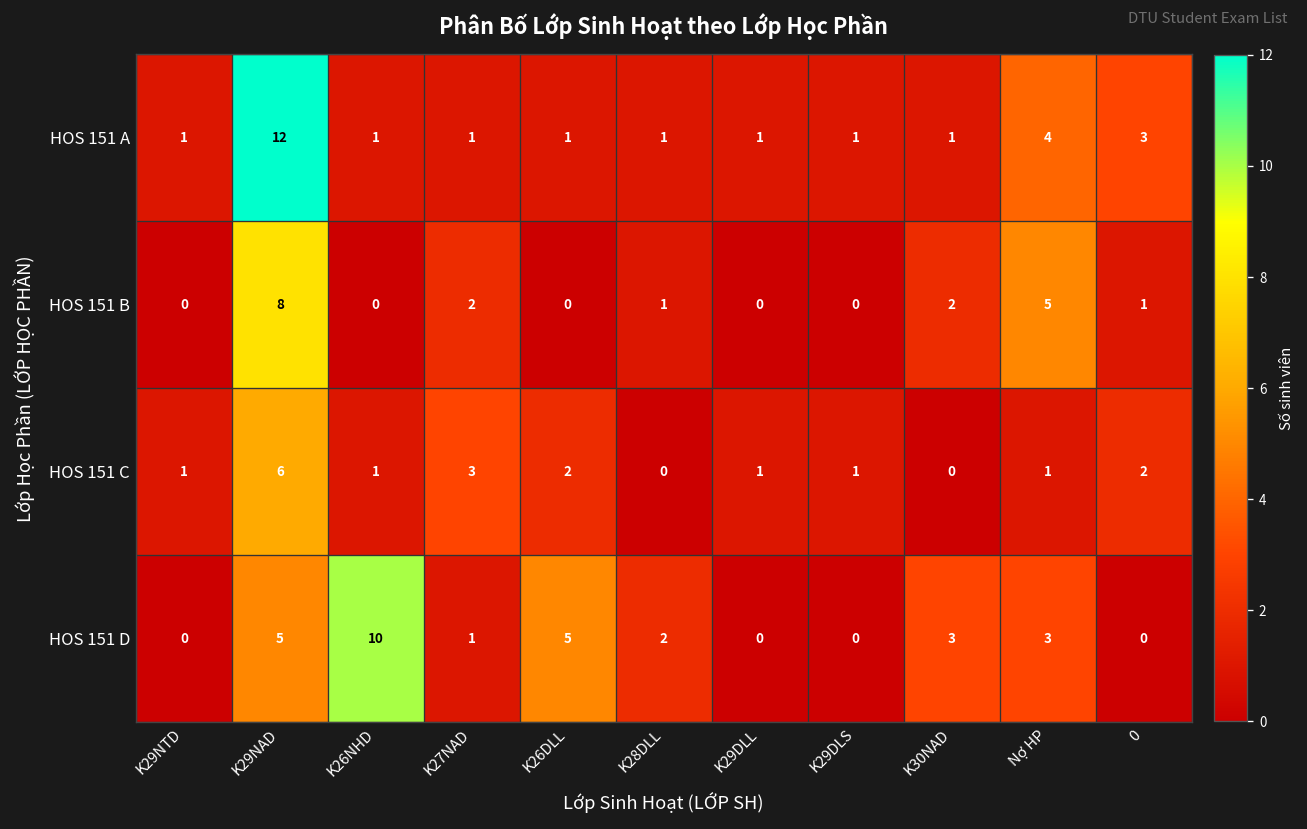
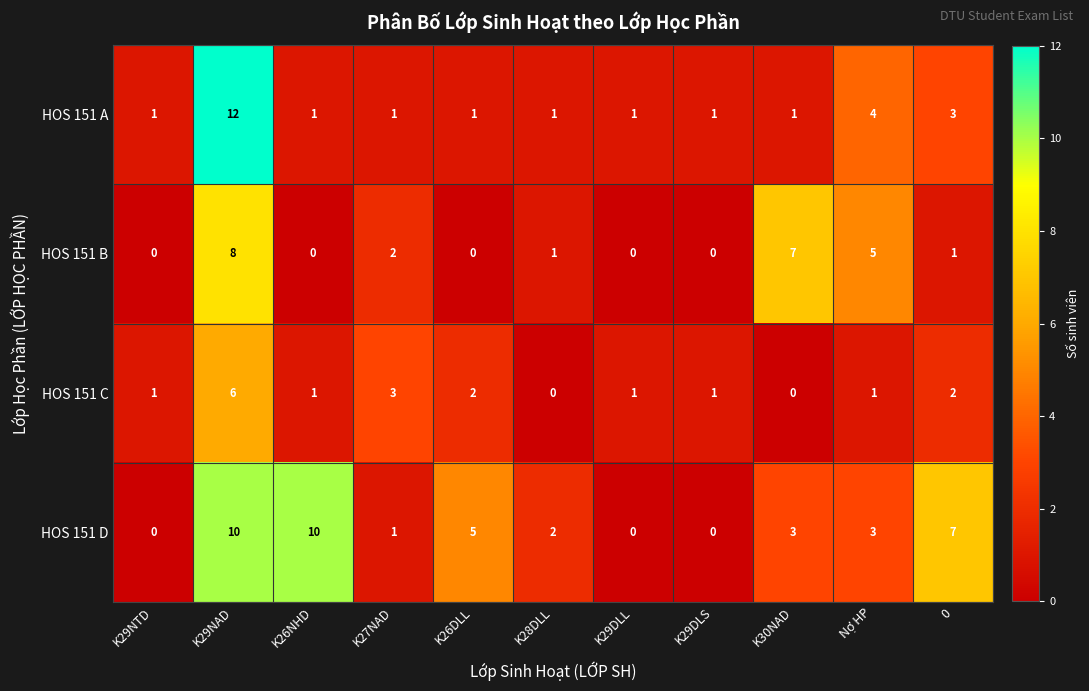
HOS 151 B, K30NAD: 2 -> 7
HOS 151 D, K29NAD: 5 -> 10
HOS 151 D, 0: 0 -> 7
